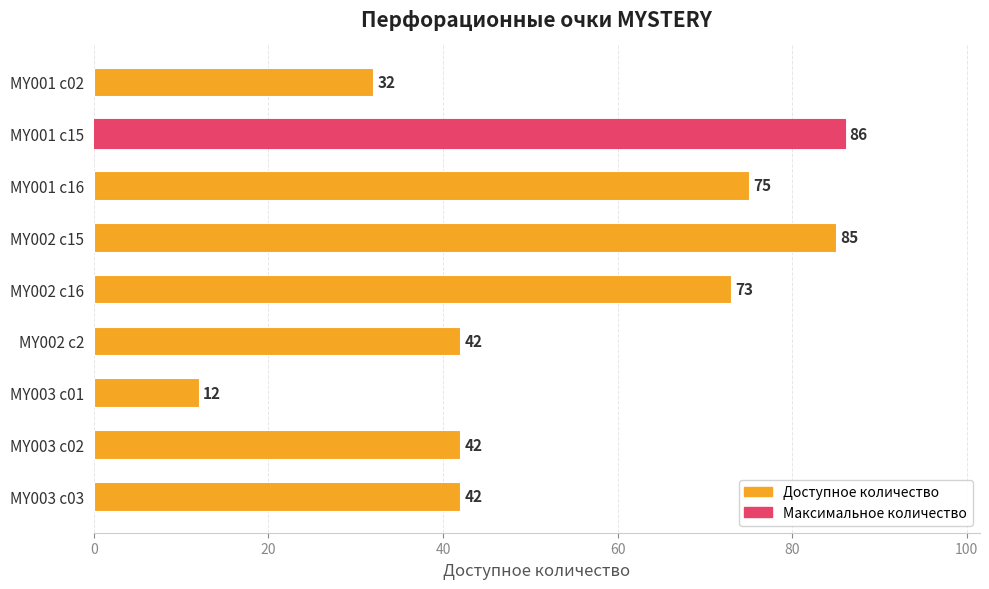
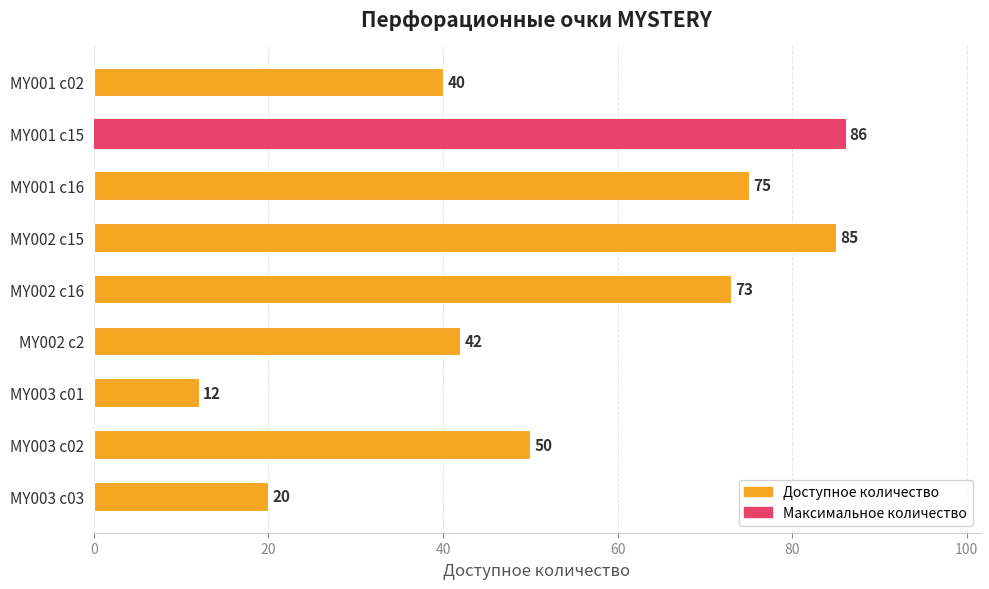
MY001 c02: 32 -> 40
MY003 c02: 42 -> 50
MY003 c03: 42 -> 20
